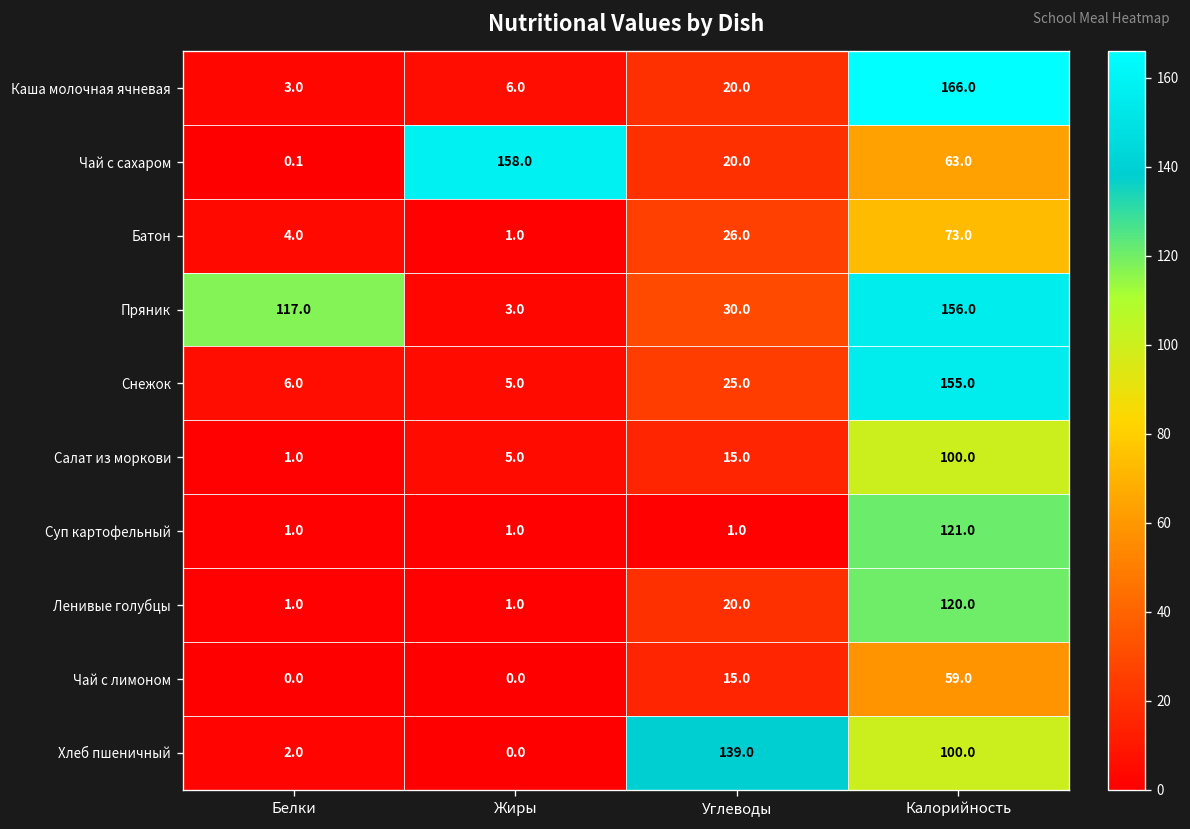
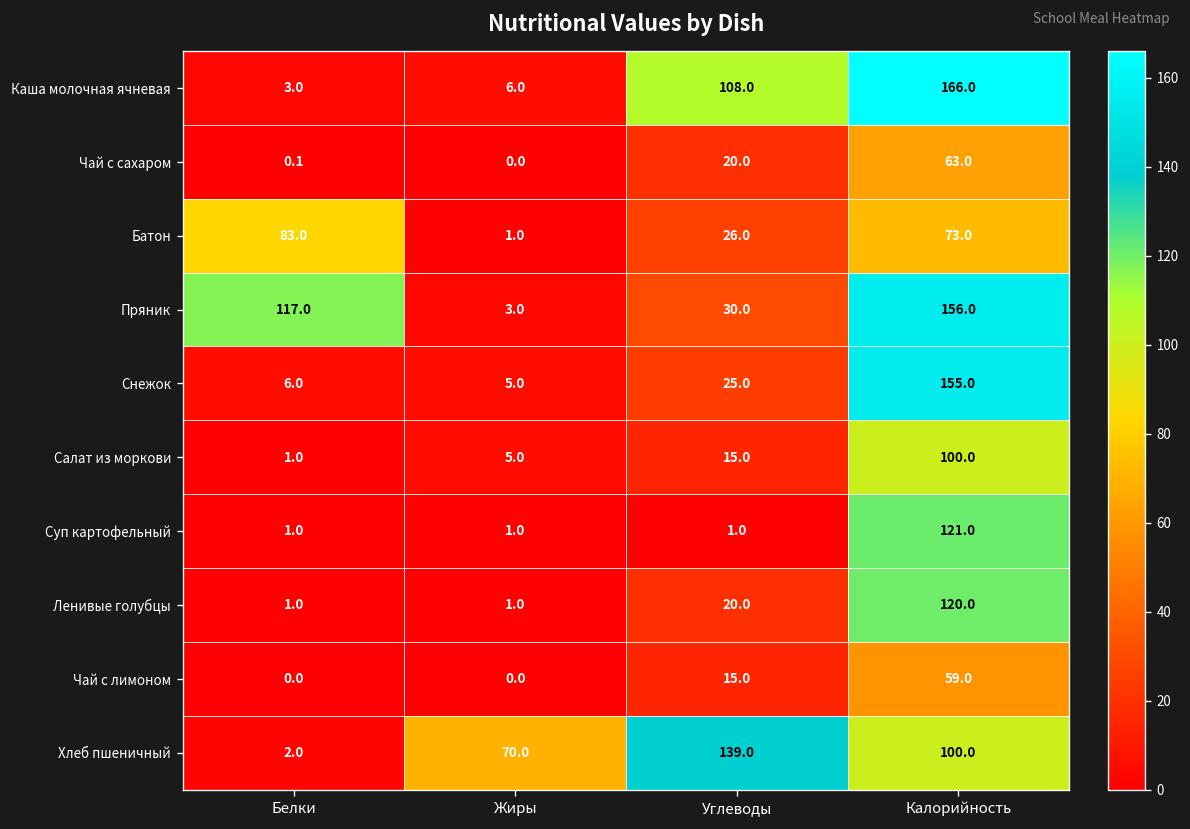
Каша молочная ячневая, Углеводы: 20.0 -> 108.0
Чай с сахаром, Жиры: 158.0 -> 0.0
Батон, Белки: 4.0 -> 83.0
Хлеб пшеничный, Жиры: 0.0 -> 70.0
